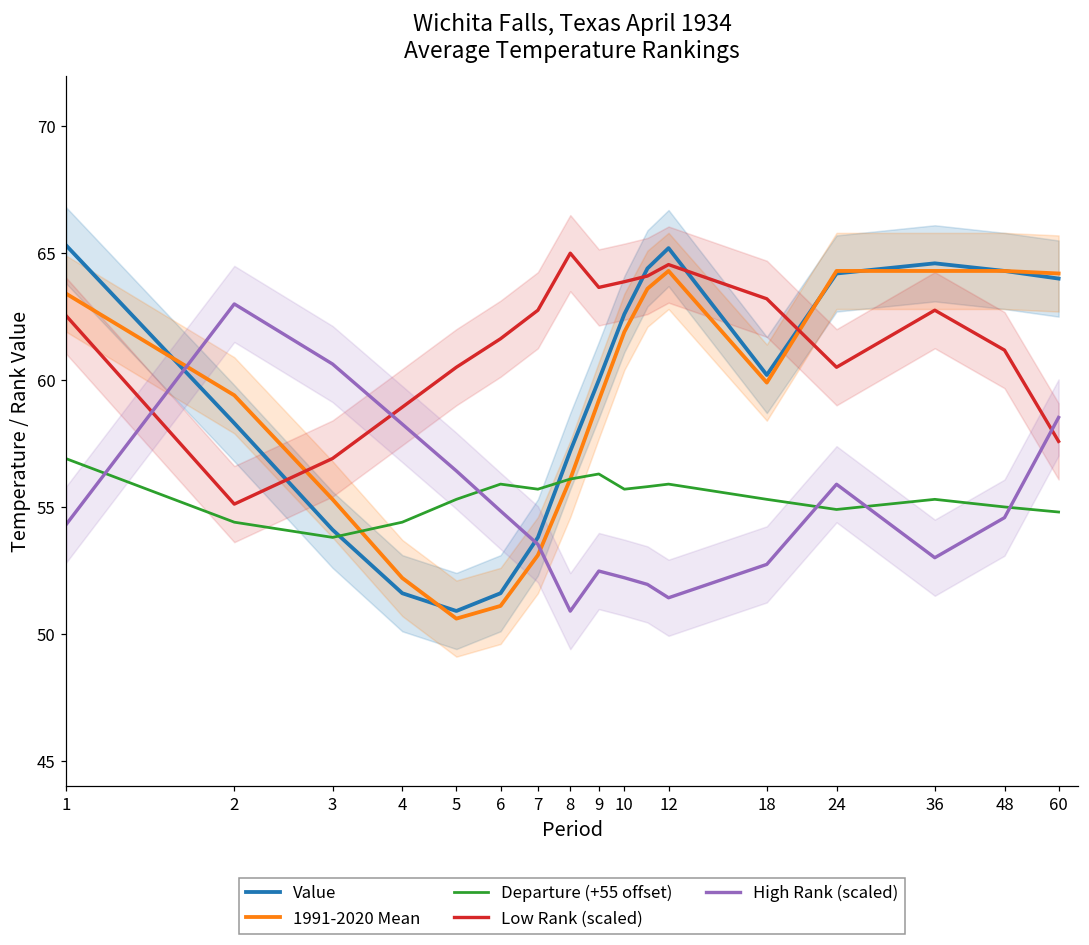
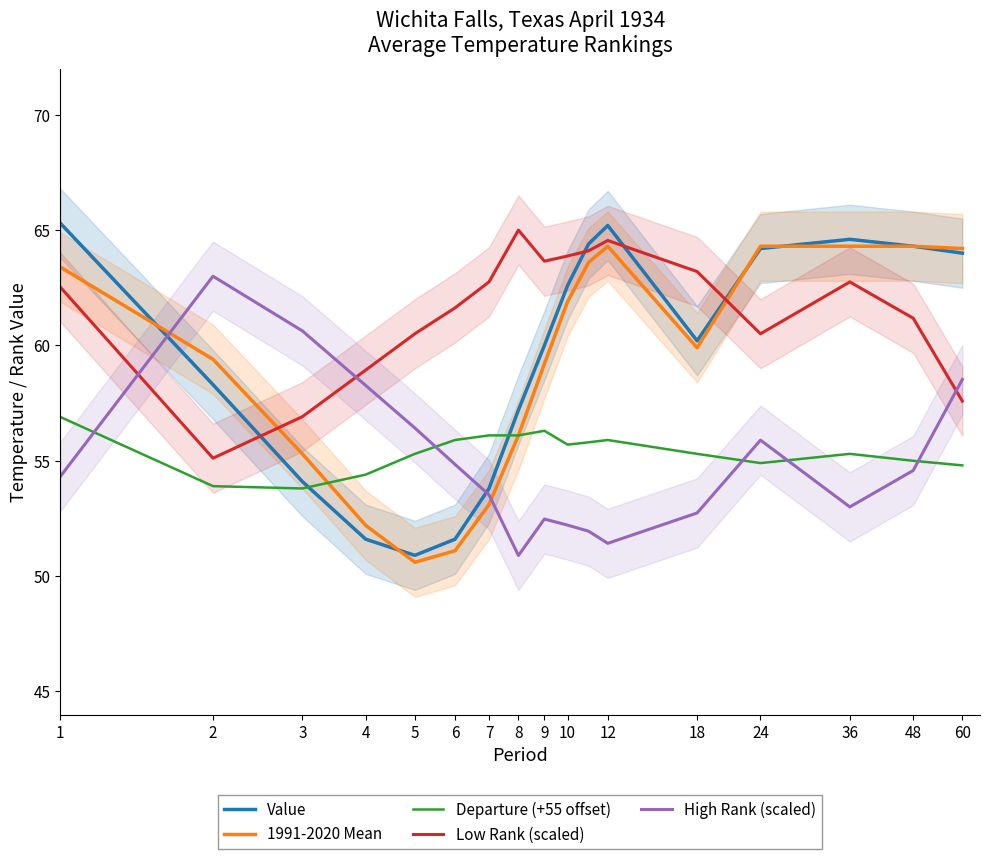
Departure (+55 offset), 2: 54.4 -> 53.9
Departure (+55 offset), 7: 55.7 -> 56.1
